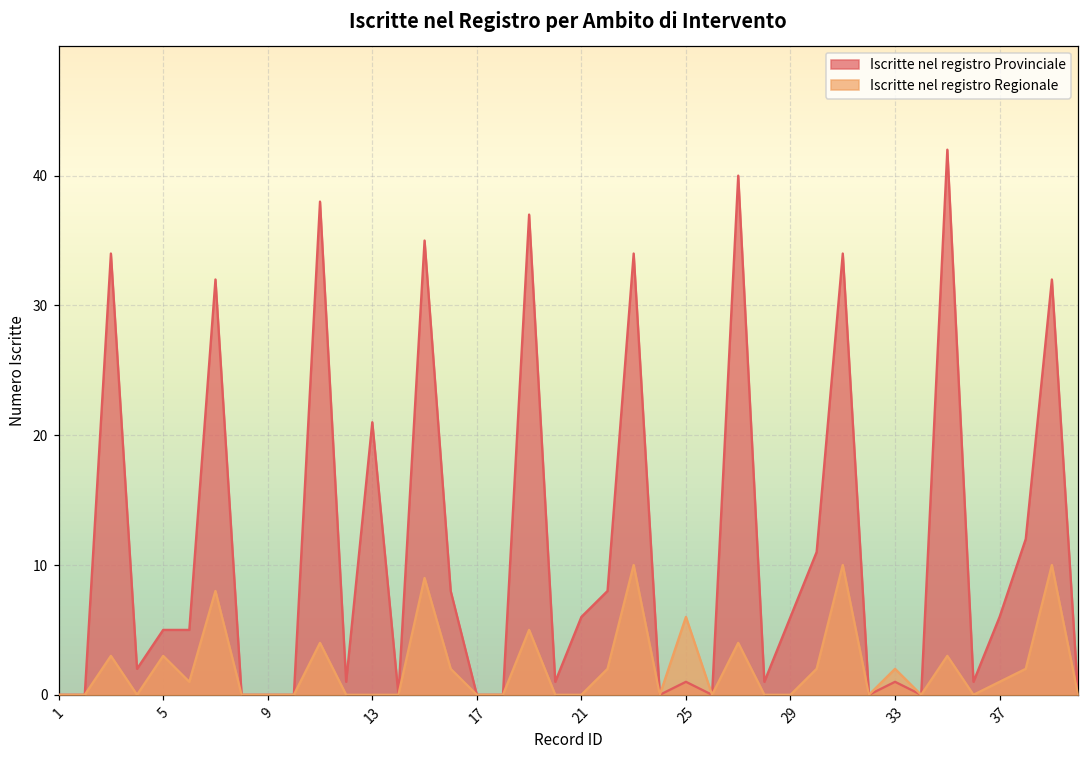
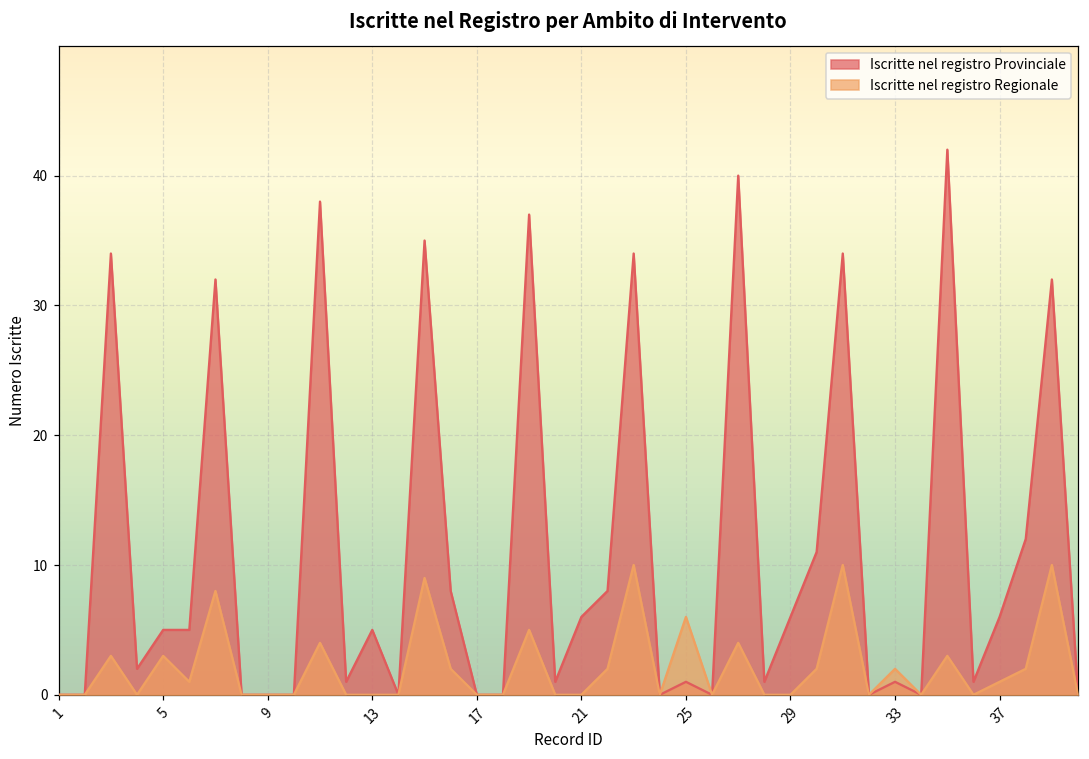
Iscritte nel registro Provinciale, 13: 21 -> 5
